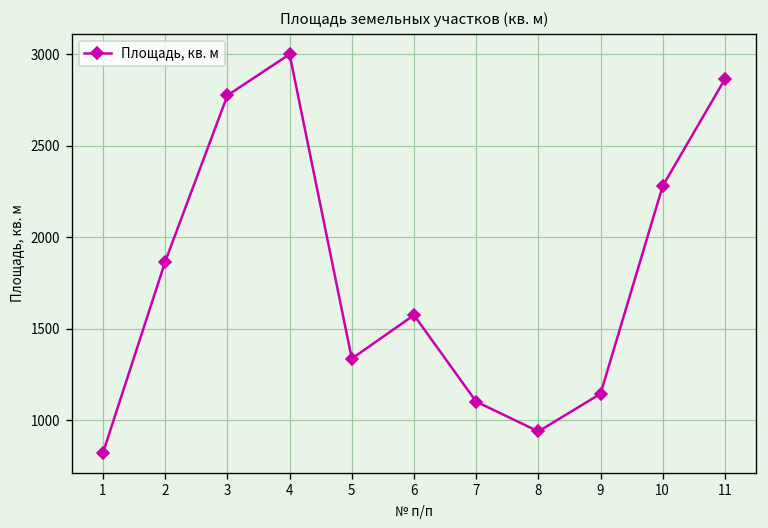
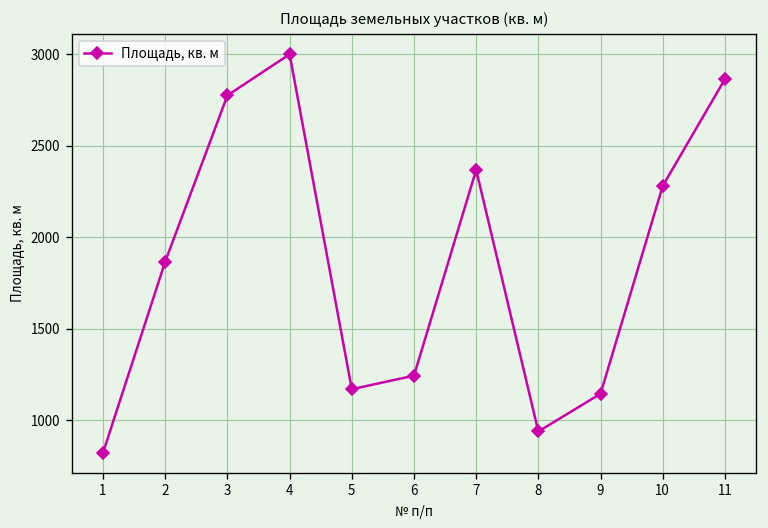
5: 1340 -> 1170
6: 1570 -> 1240
7: 1100 -> 2370
